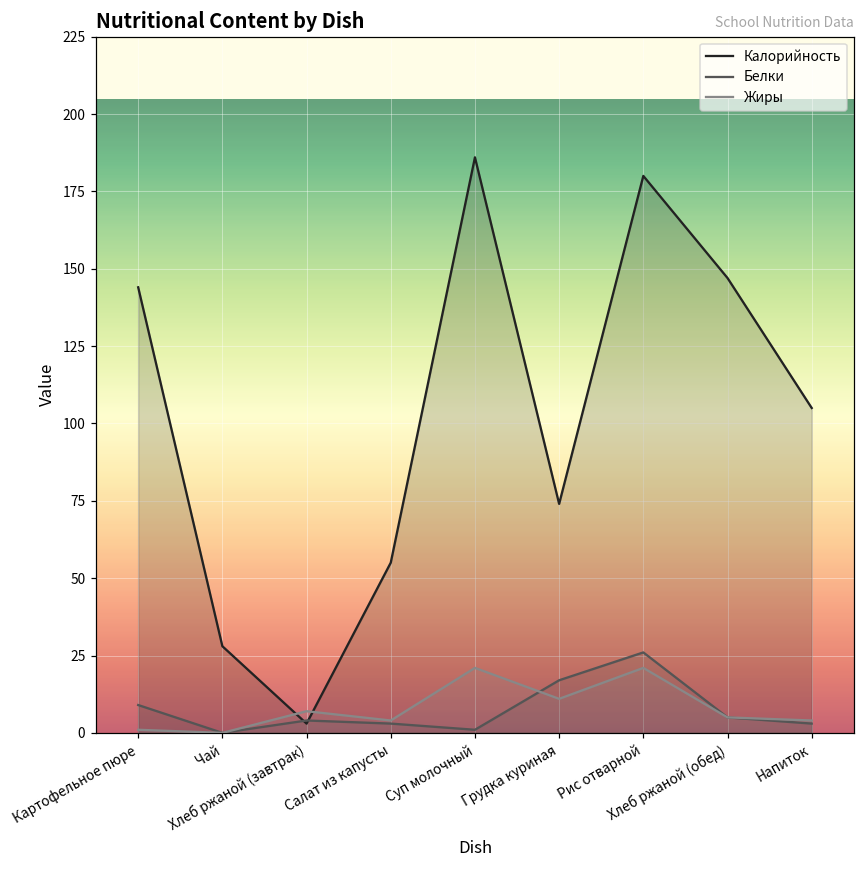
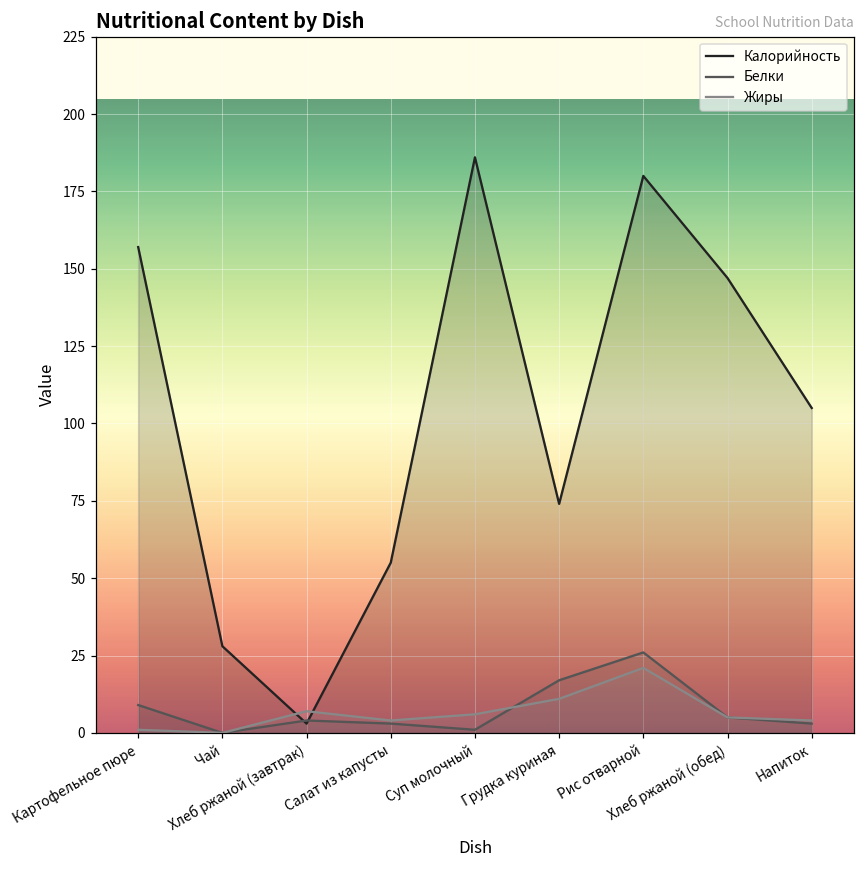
Калорийность, Картофельное пюре: 144 -> 157
Жиры, Суп молочный: 21 -> 6
